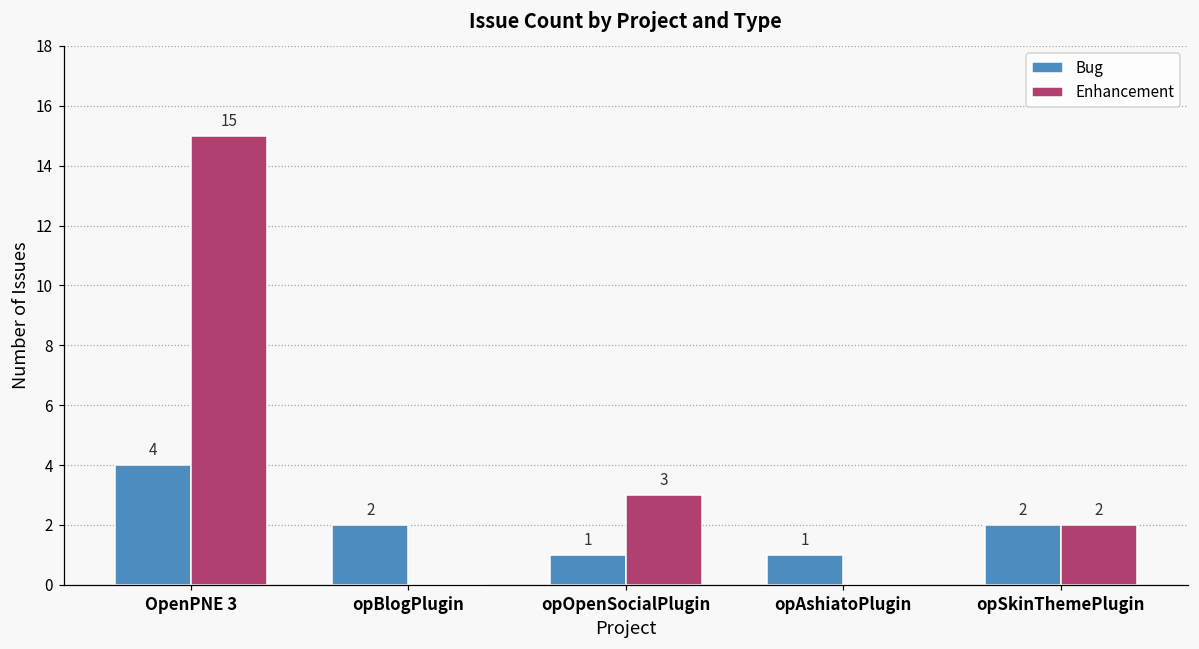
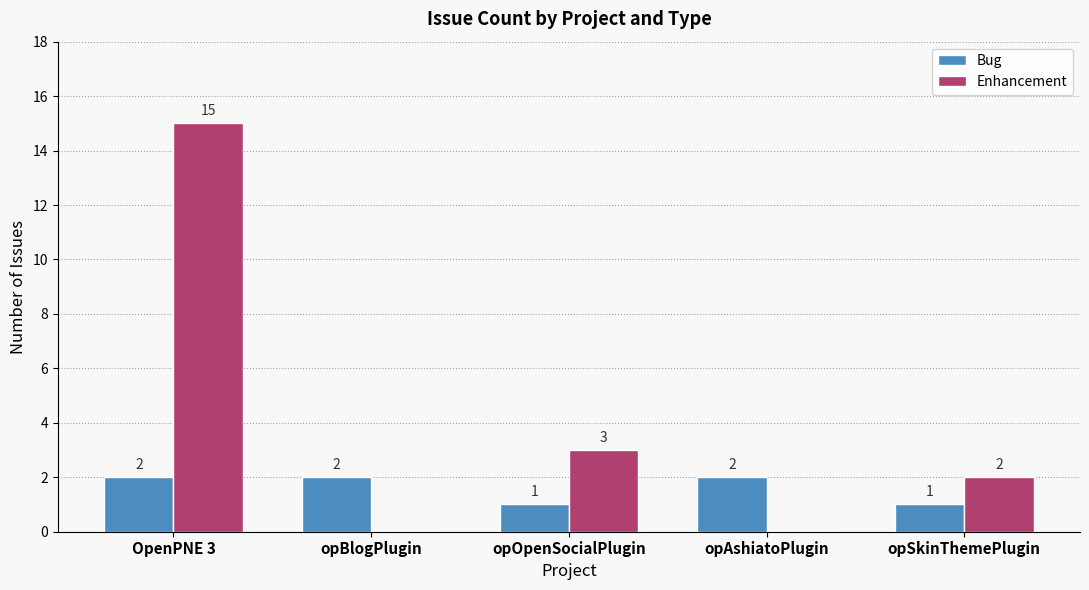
Bug, OpenPNE 3: 4 -> 2
Bug, opAshiatoPlugin: 1 -> 2
Bug, opSkinThemePlugin: 2 -> 1
